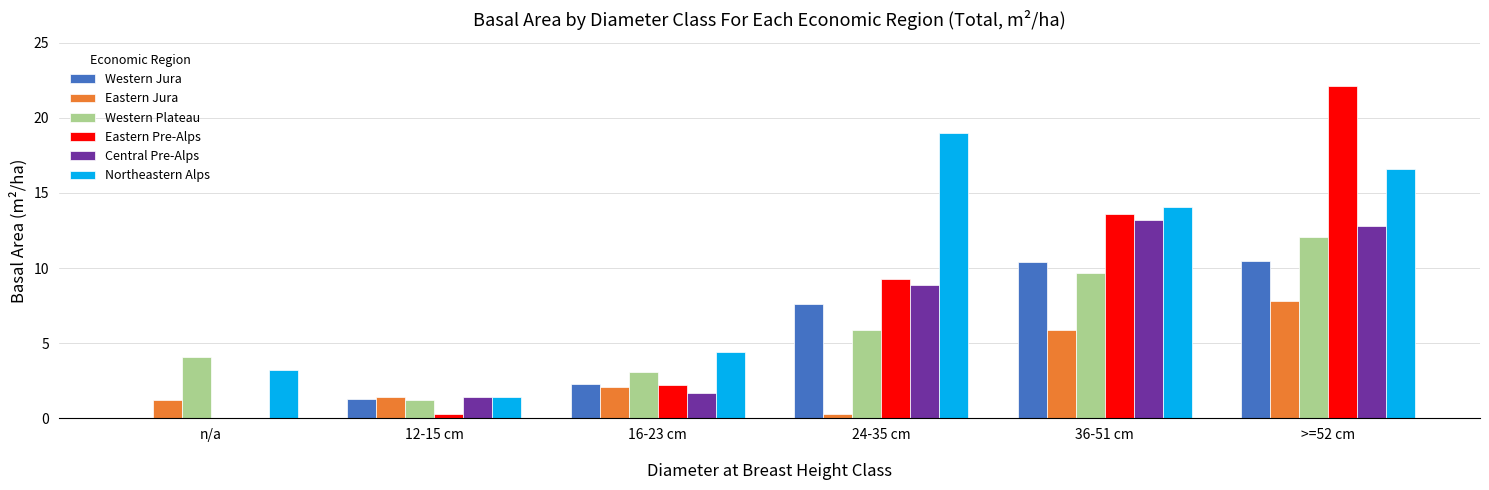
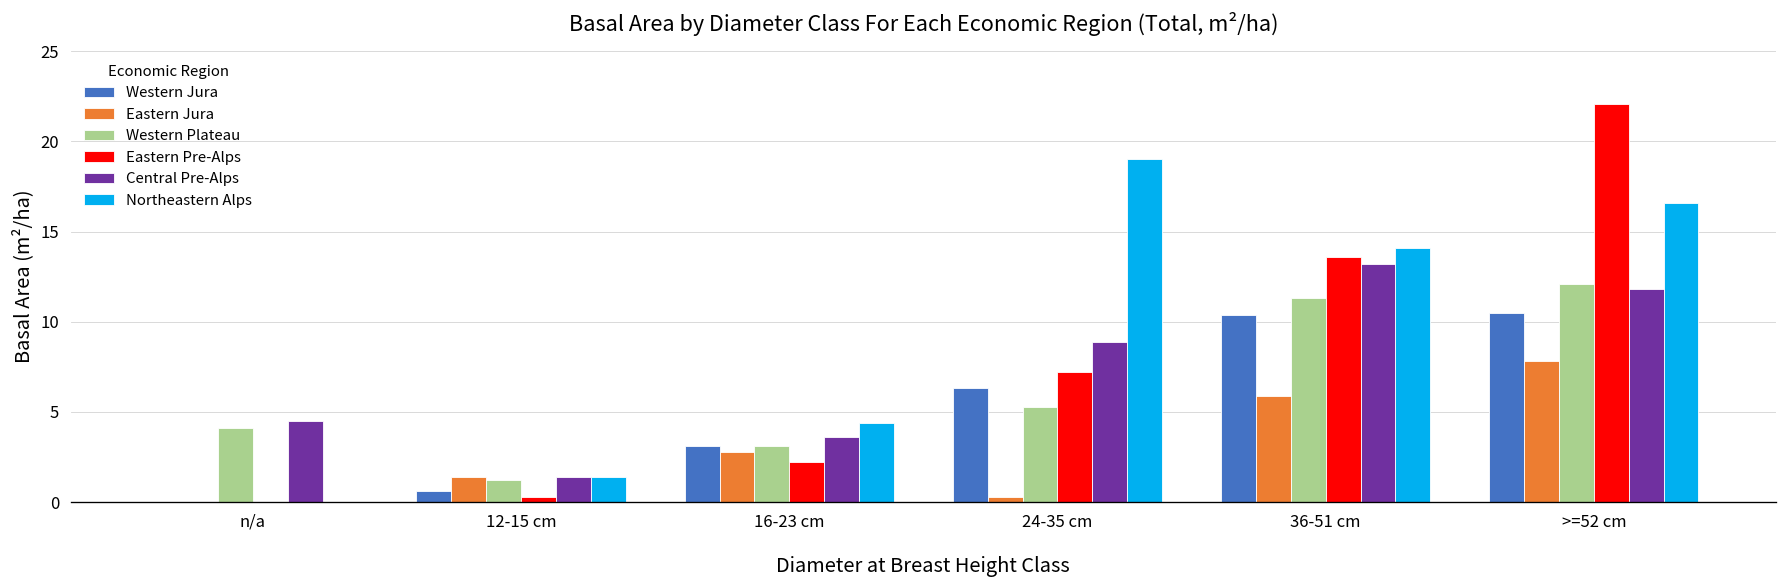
Eastern Jura, n/a: 1.2 -> 0.0
Central Pre-Alps, n/a: 0.0 -> 4.5
Northeastern Alps, n/a: 3.2 -> 0.0
Western Jura, 12-15 cm: 1.3 -> 0.6
Western Jura, 16-23 cm: 2.3 -> 3.1
Eastern Jura, 16-23 cm: 2.1 -> 2.8
Central Pre-Alps, 16-23 cm: 1.7 -> 3.6
Western Jura, 24-35 cm: 7.6 -> 6.3
Western Plateau, 24-35 cm: 5.9 -> 5.3
Eastern Pre-Alps, 24-35 cm: 9.3 -> 7.2
Western Plateau, 36-51 cm: 9.7 -> 11.3
Central Pre-Alps, >=52 cm: 12.8 -> 11.8
